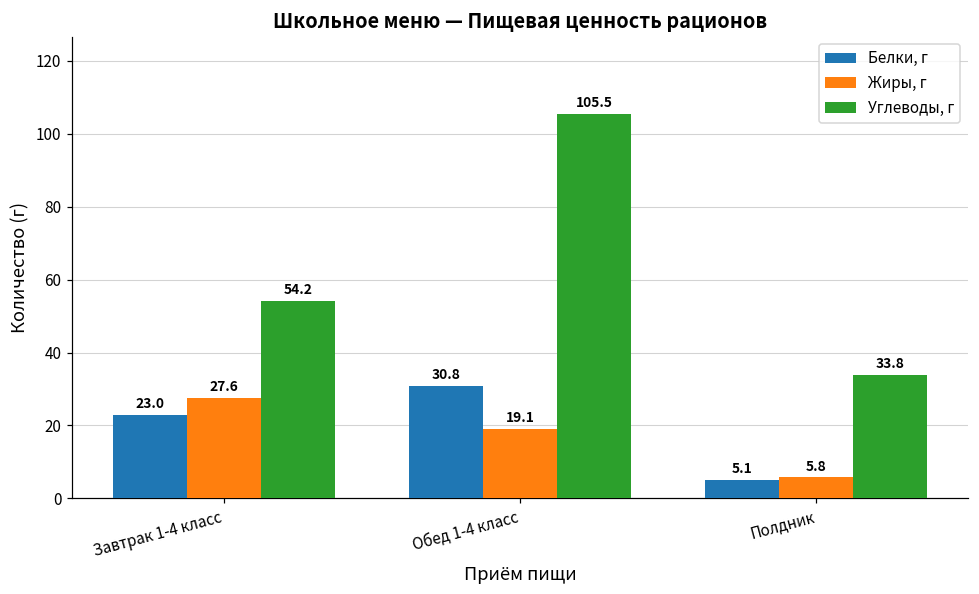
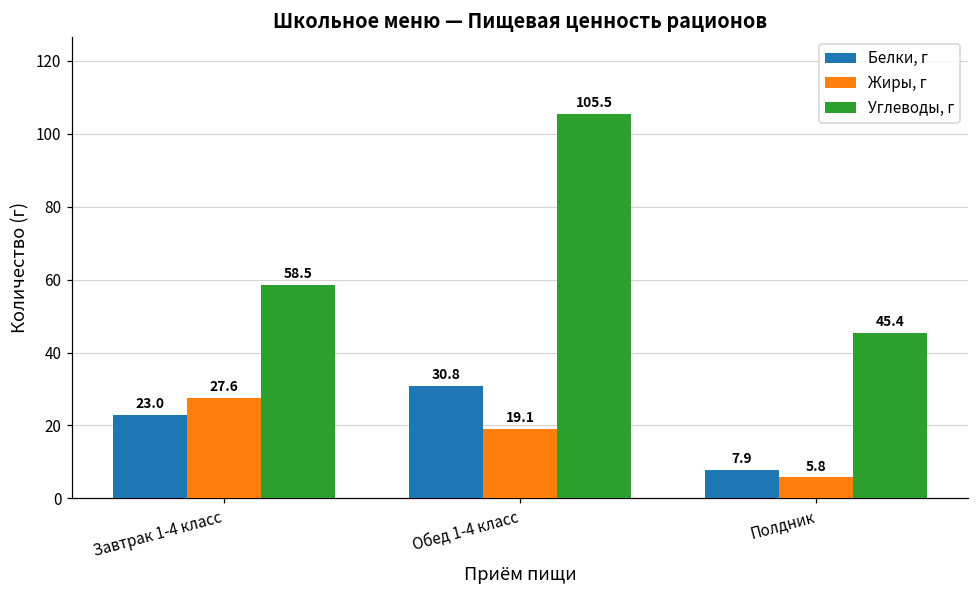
Углеводы, г, Завтрак 1-4 класс: 54.2 -> 58.5
Белки, г, Полдник: 5.1 -> 7.9
Углеводы, г, Полдник: 33.8 -> 45.4
